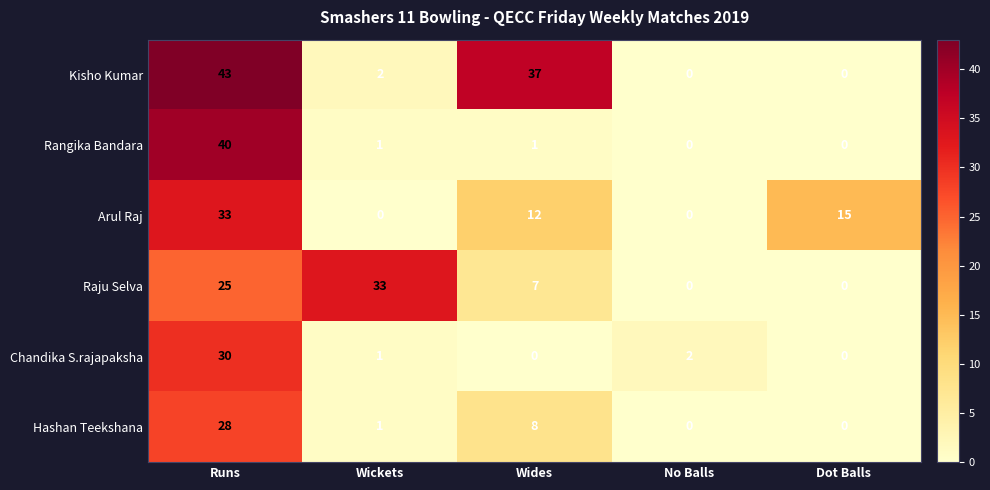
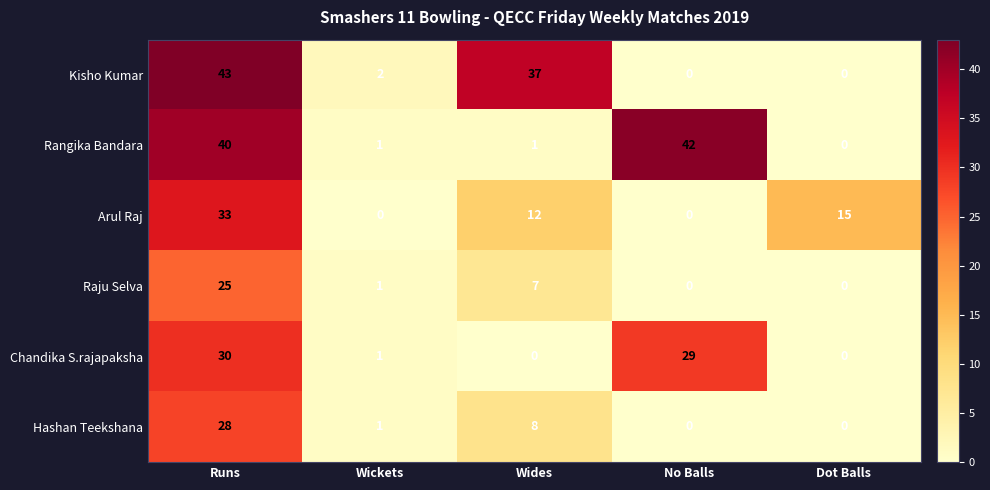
Rangika Bandara, No Balls: 0 -> 42
Raju Selva, Wickets: 33 -> 1
Chandika S.rajapaksha, No Balls: 2 -> 29
